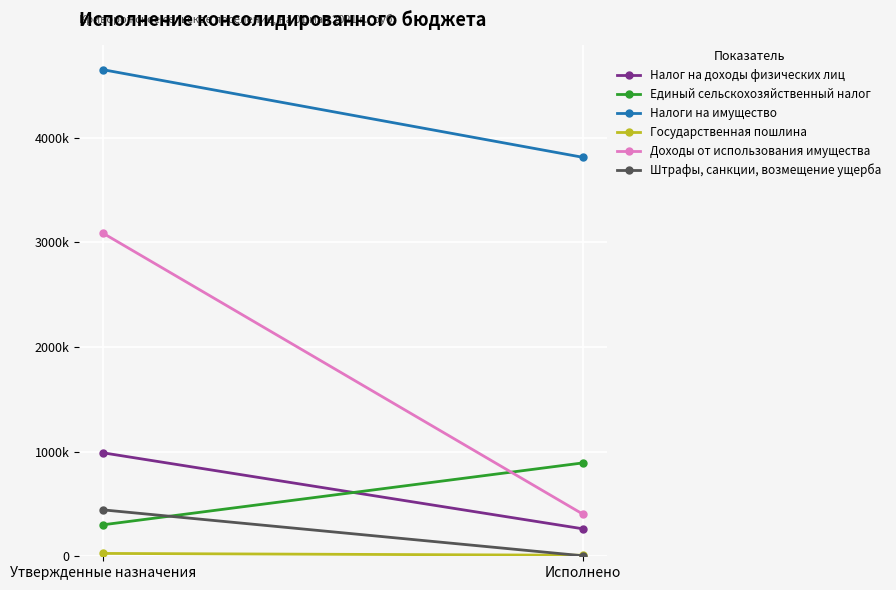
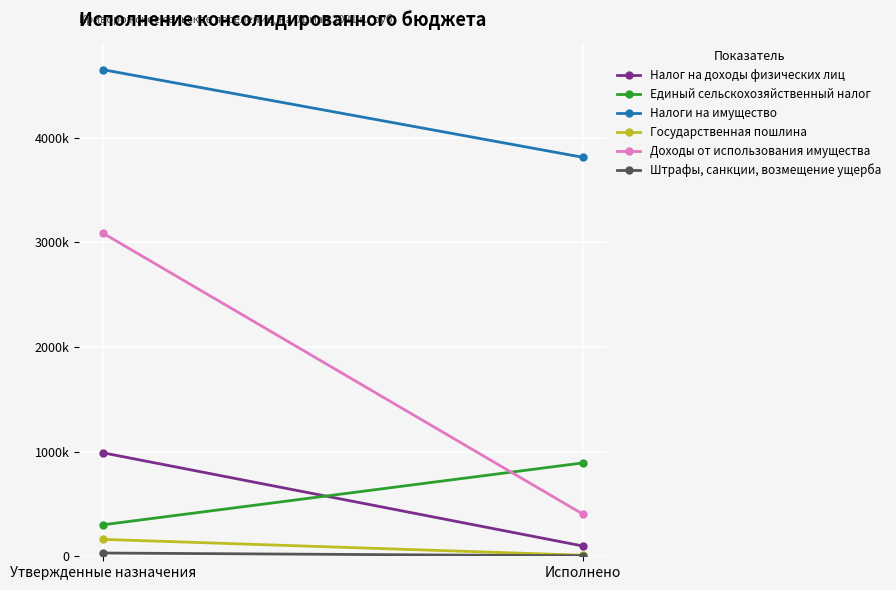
Государственная пошлина, Утвержденные назначения: 30000 -> 160000
Штрафы, санкции, возмещение ущерба, Утвержденные назначения: 440000 -> 30000
Налог на доходы физических лиц, Исполнено: 260000 -> 100000
